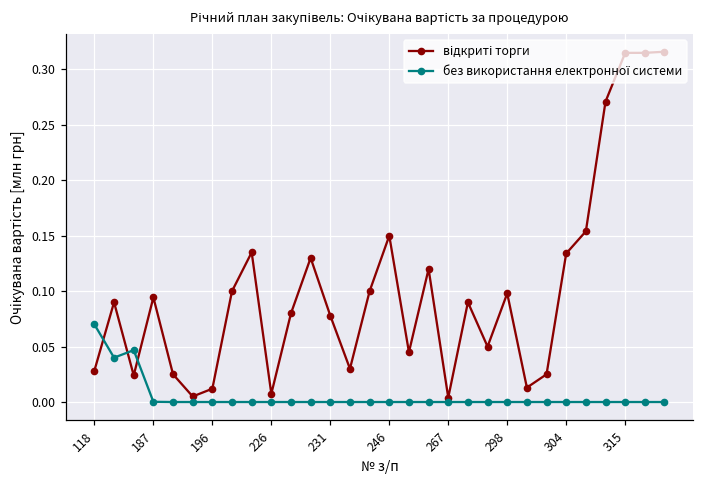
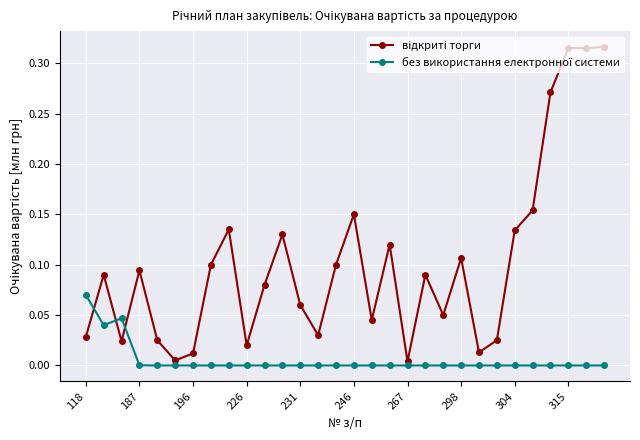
відкриті торги, 226: 0.007 -> 0.020
відкриті торги, 231: 0.078 -> 0.060
відкриті торги, 298: 0.098 -> 0.107
